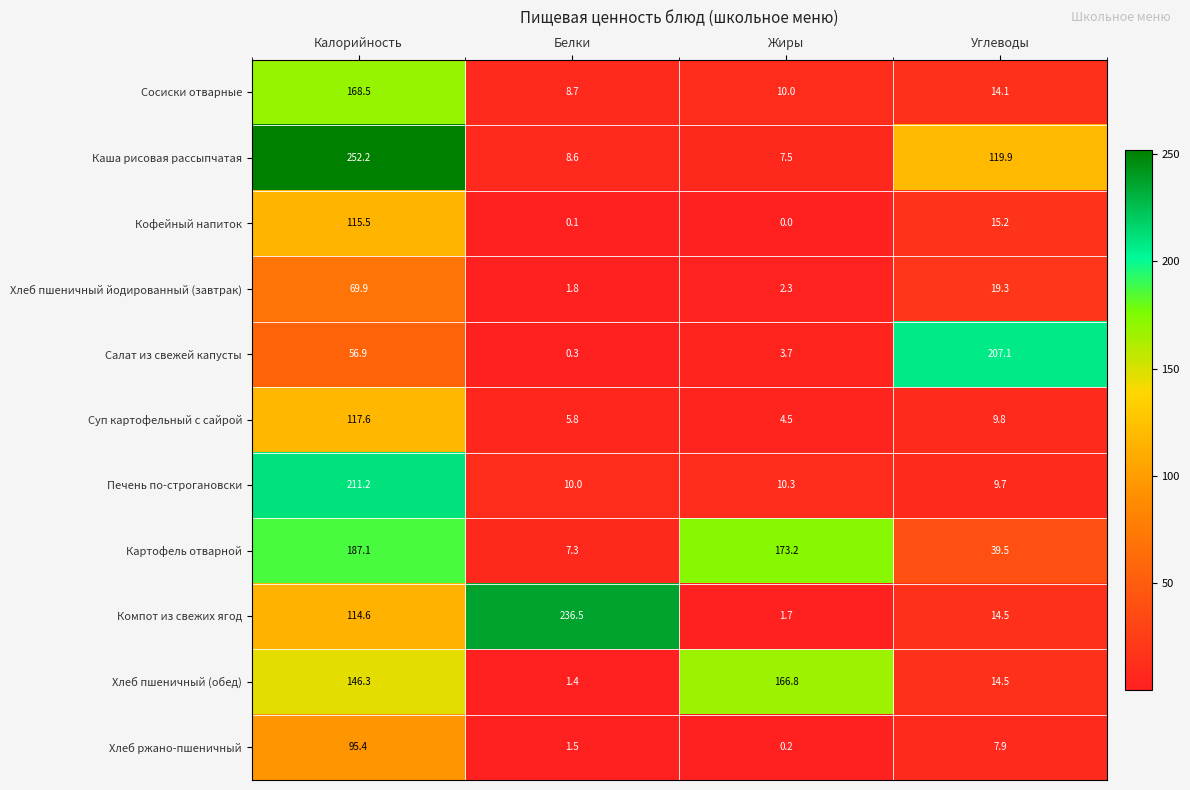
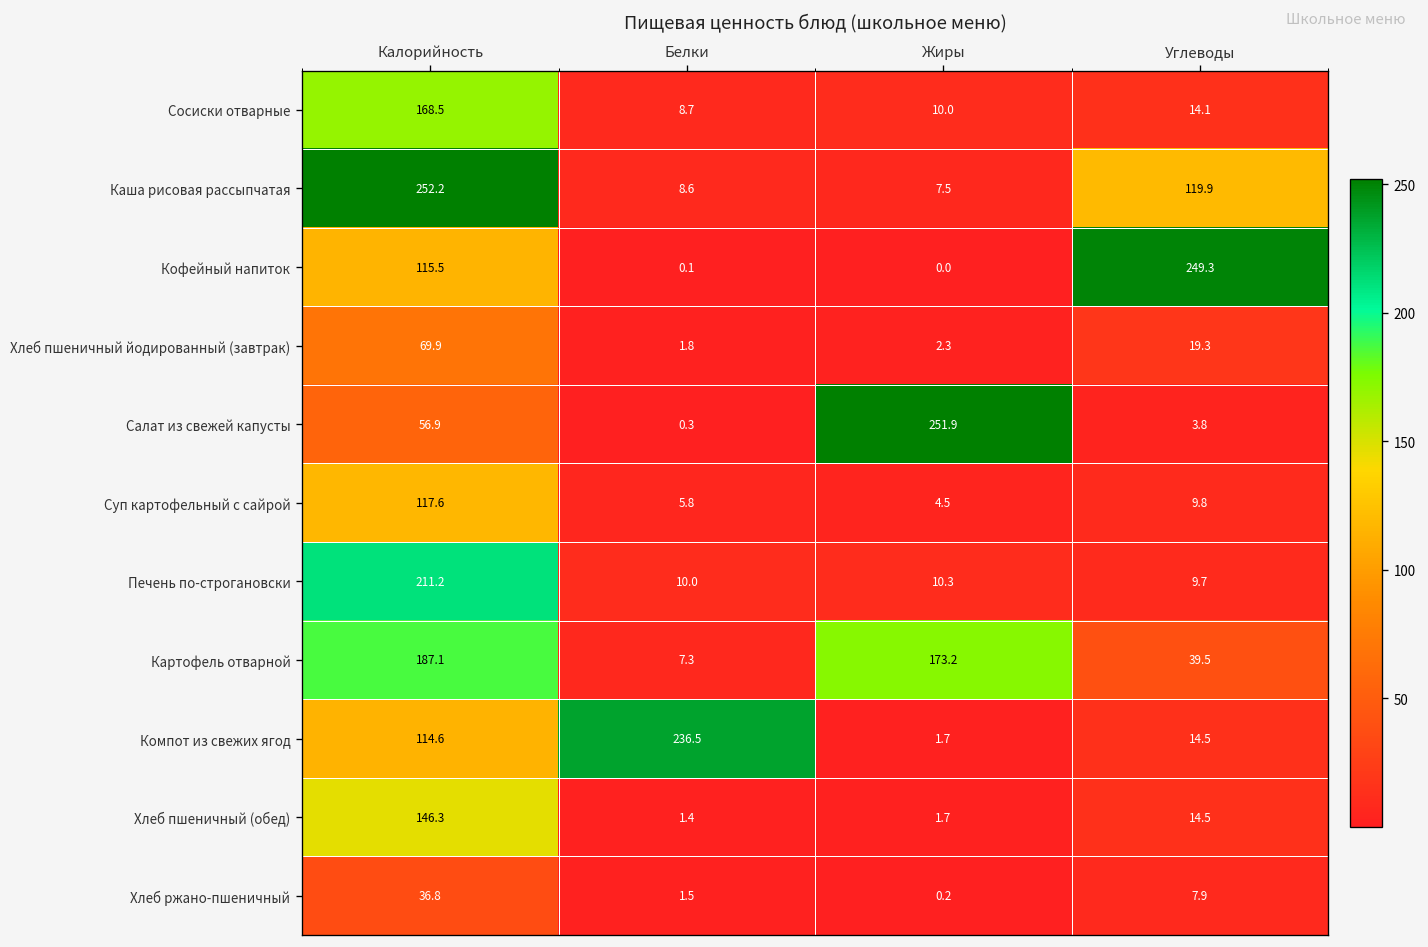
Кофейный напиток, Углеводы: 15.2 -> 249.3
Салат из свежей капусты, Жиры: 3.7 -> 251.9
Салат из свежей капусты, Углеводы: 207.1 -> 3.8
Хлеб пшеничный (обед), Жиры: 166.8 -> 1.7
Хлеб ржано-пшеничный, Калорийность: 95.4 -> 36.8
